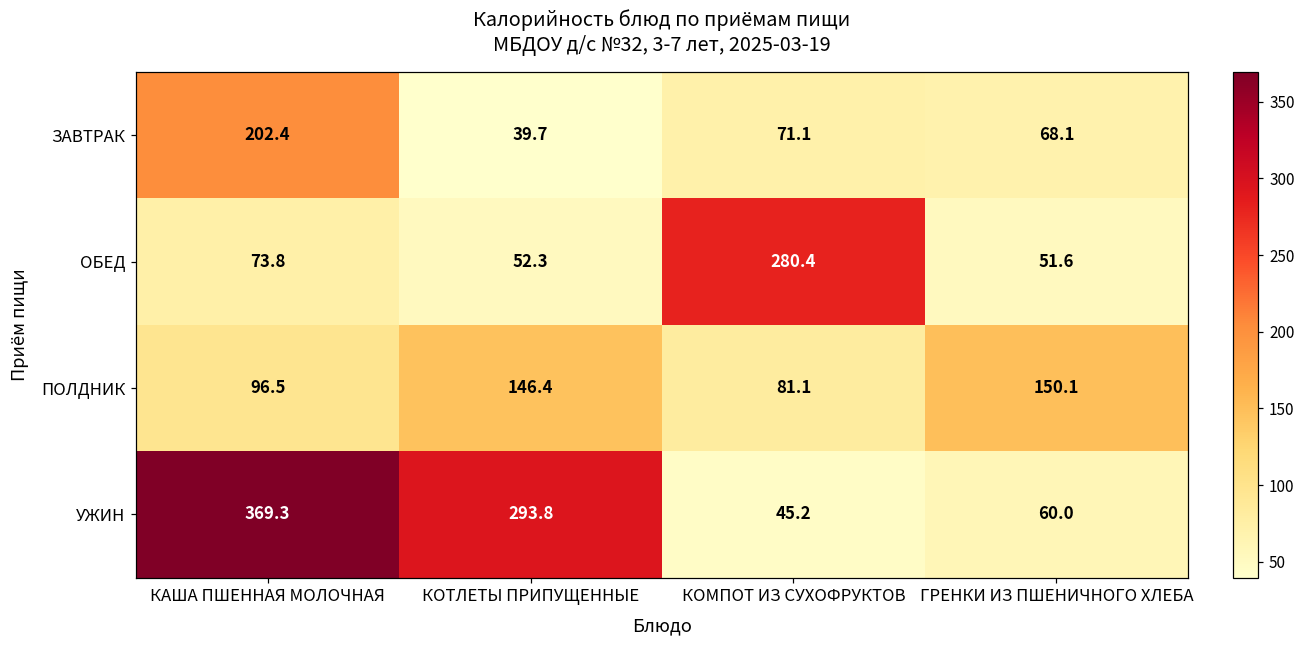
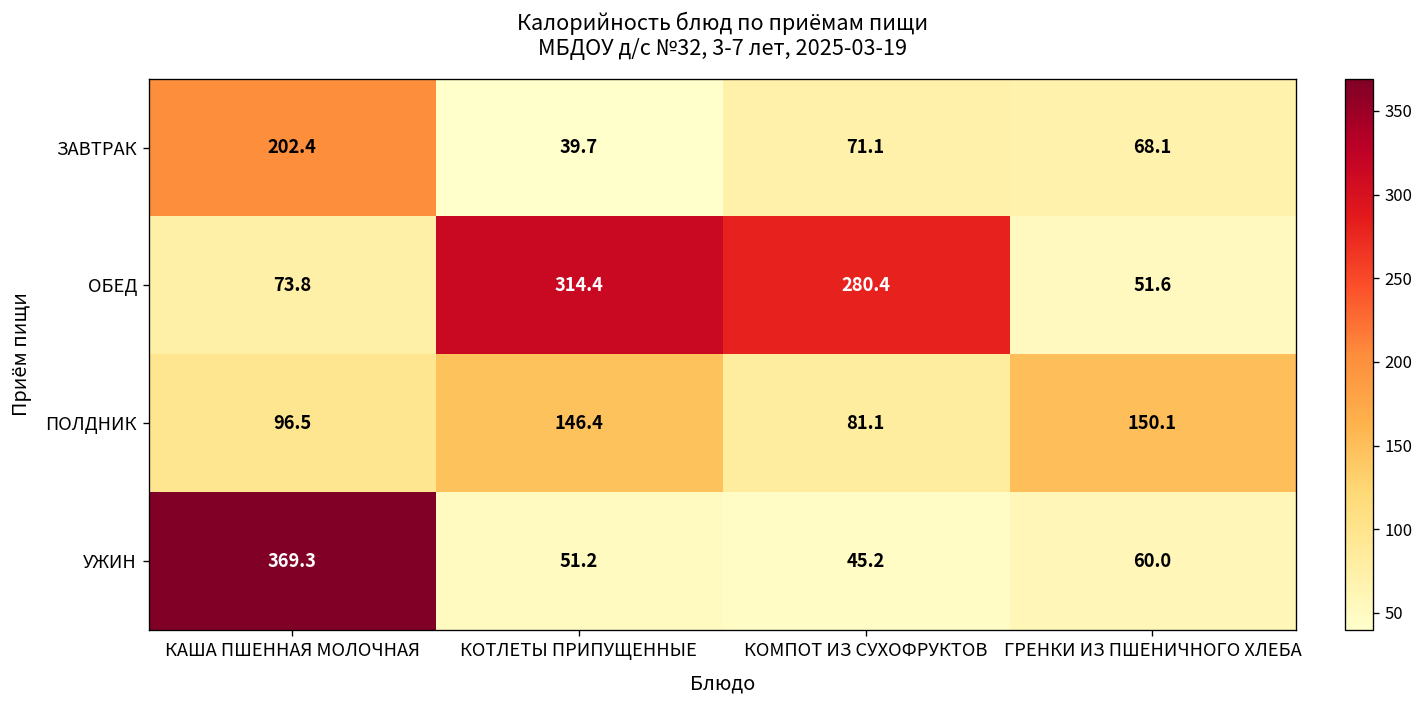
ОБЕД, КОТЛЕТЫ ПРИПУЩЕННЫЕ: 52.3 -> 314.4
УЖИН, КОТЛЕТЫ ПРИПУЩЕННЫЕ: 293.8 -> 51.2
